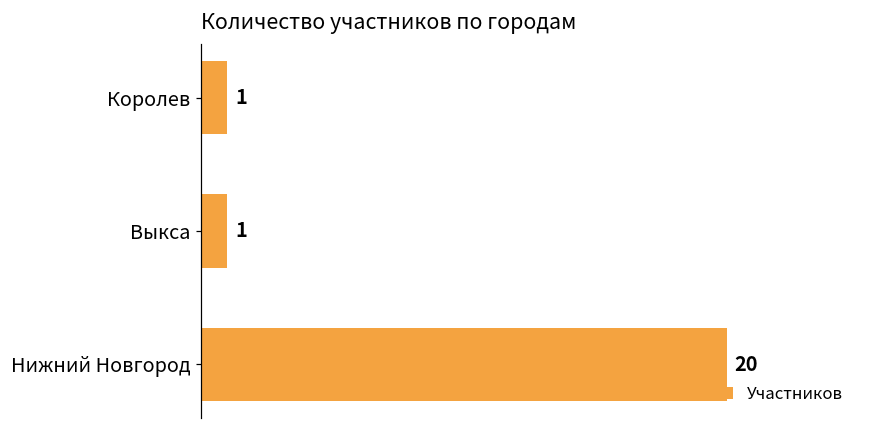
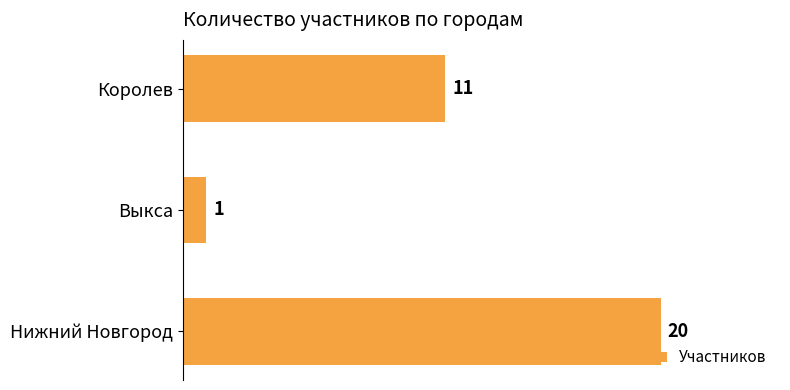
Королев: 1 -> 11
